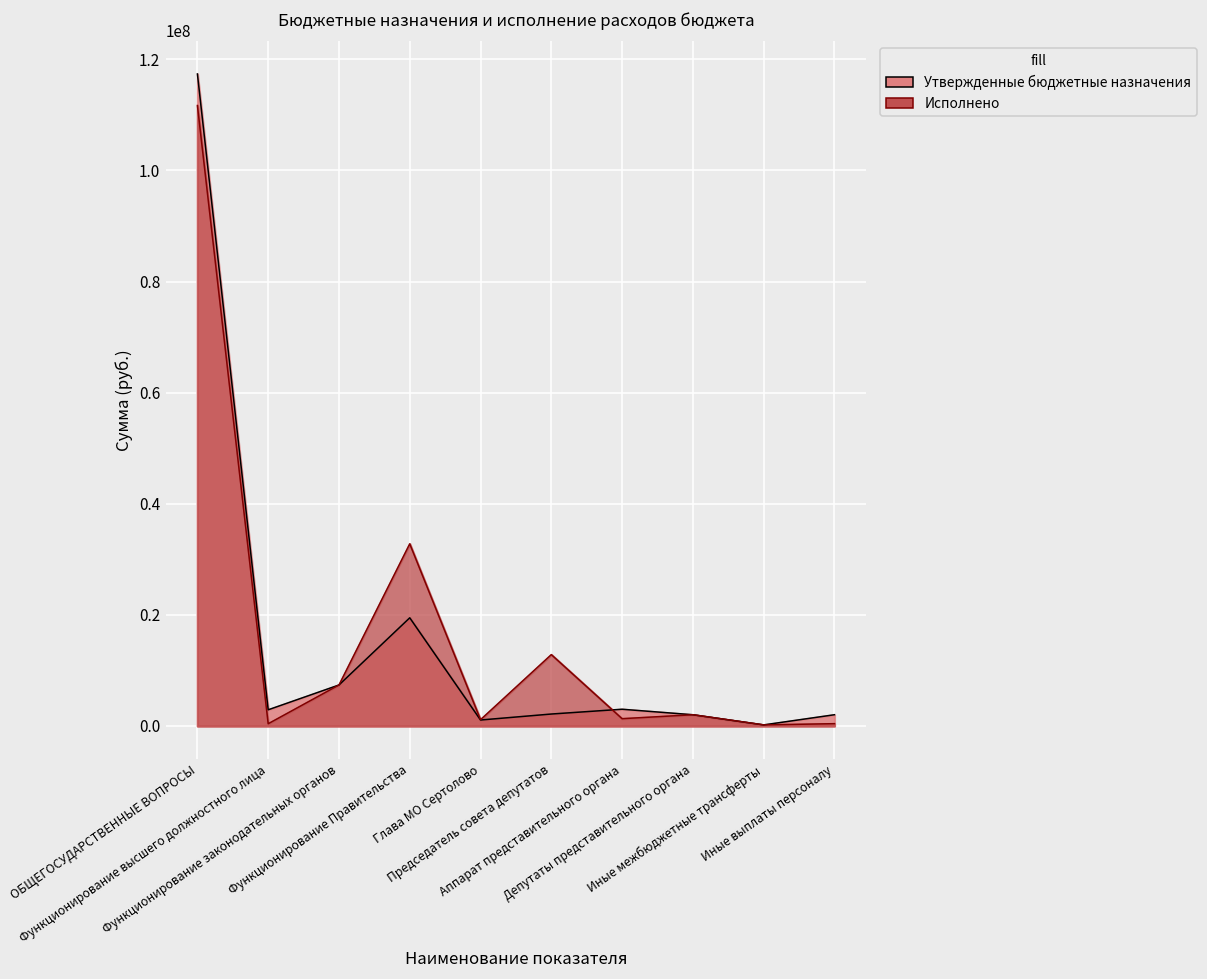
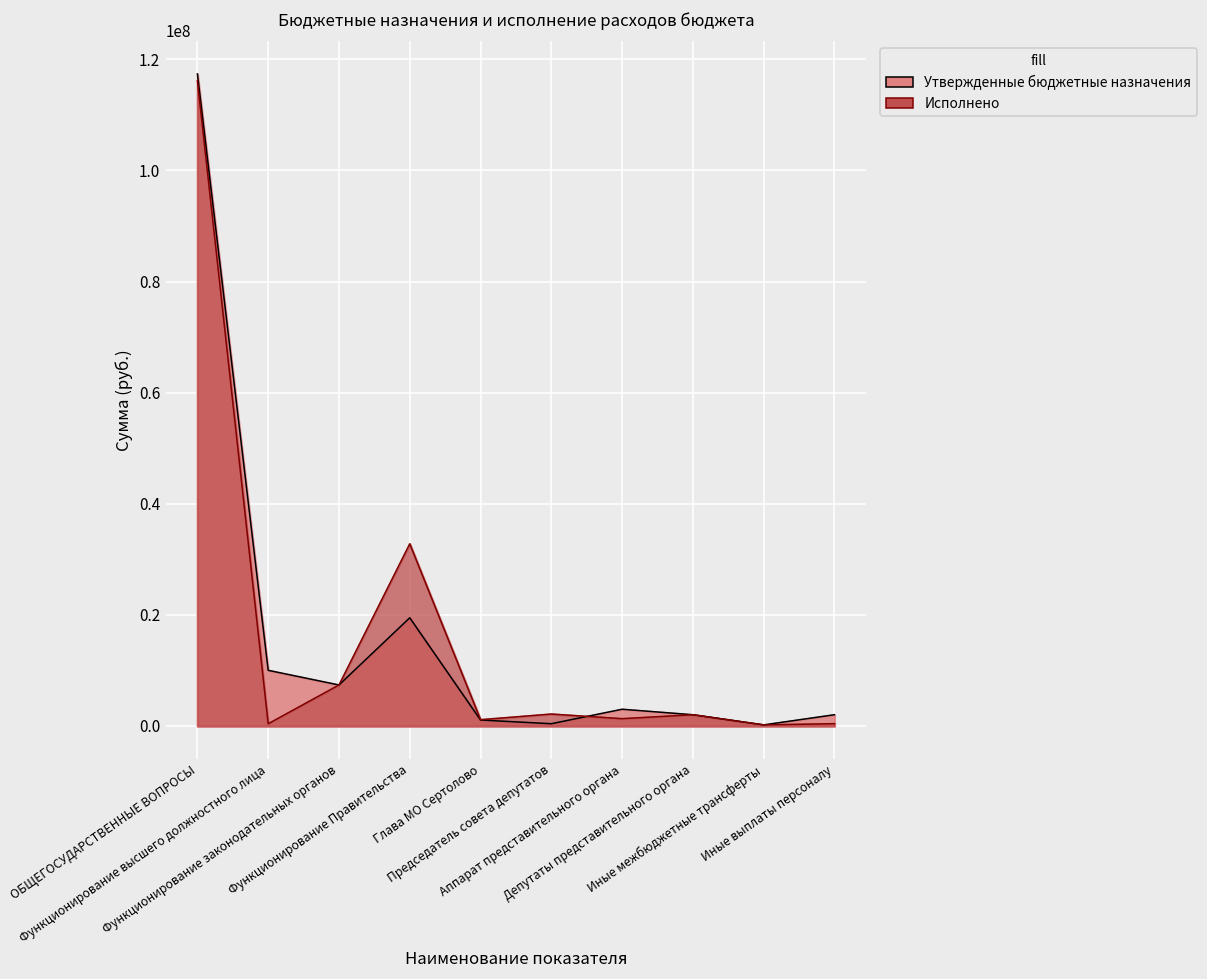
Исполнено, ОБЩЕГОСУДАРСТВЕННЫЕ ВОПРОСЫ: 112000000 -> 116000000
Утвержденные бюджетные назначения, Функционирование высшего должностного лица: 3000000 -> 10000000
Утвержденные бюджетные назначения, Председатель совета депутатов: 2000000 -> 0
Исполнено, Председатель совета депутатов: 13000000 -> 2000000
